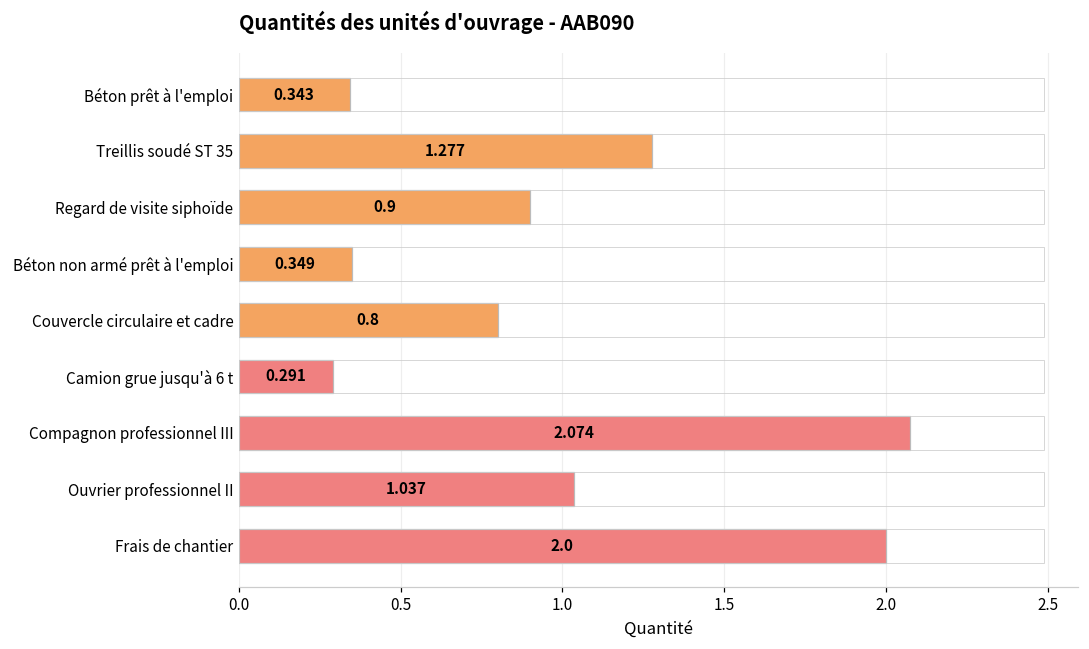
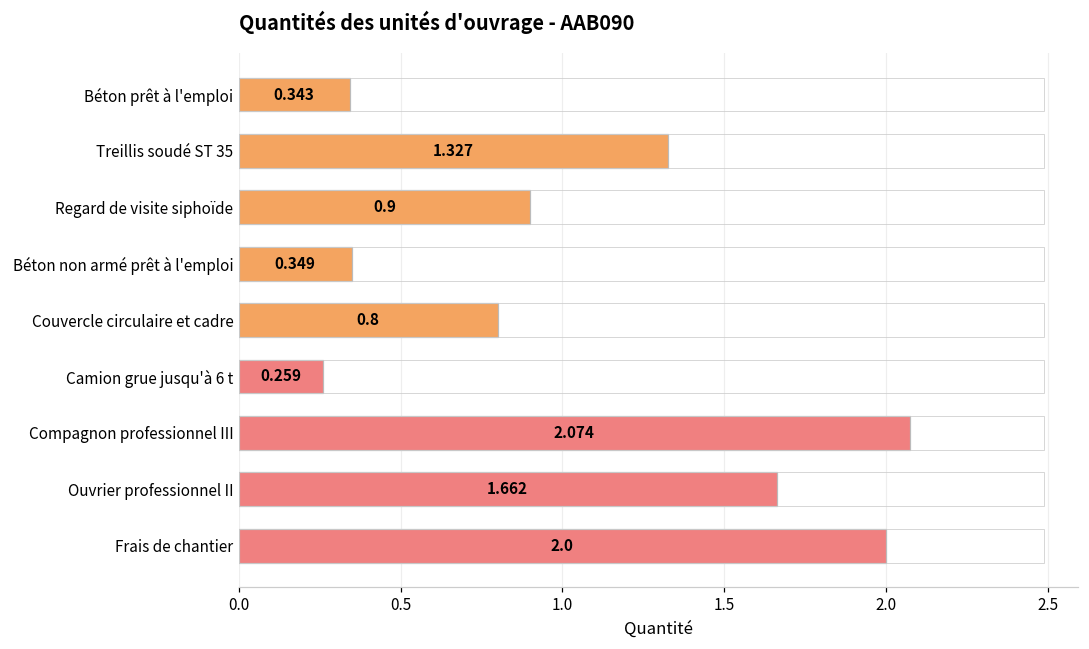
Treillis soudé ST 35: 1.277 -> 1.327
Camion grue jusqu'à 6 t: 0.291 -> 0.259
Ouvrier professionnel II: 1.037 -> 1.662
